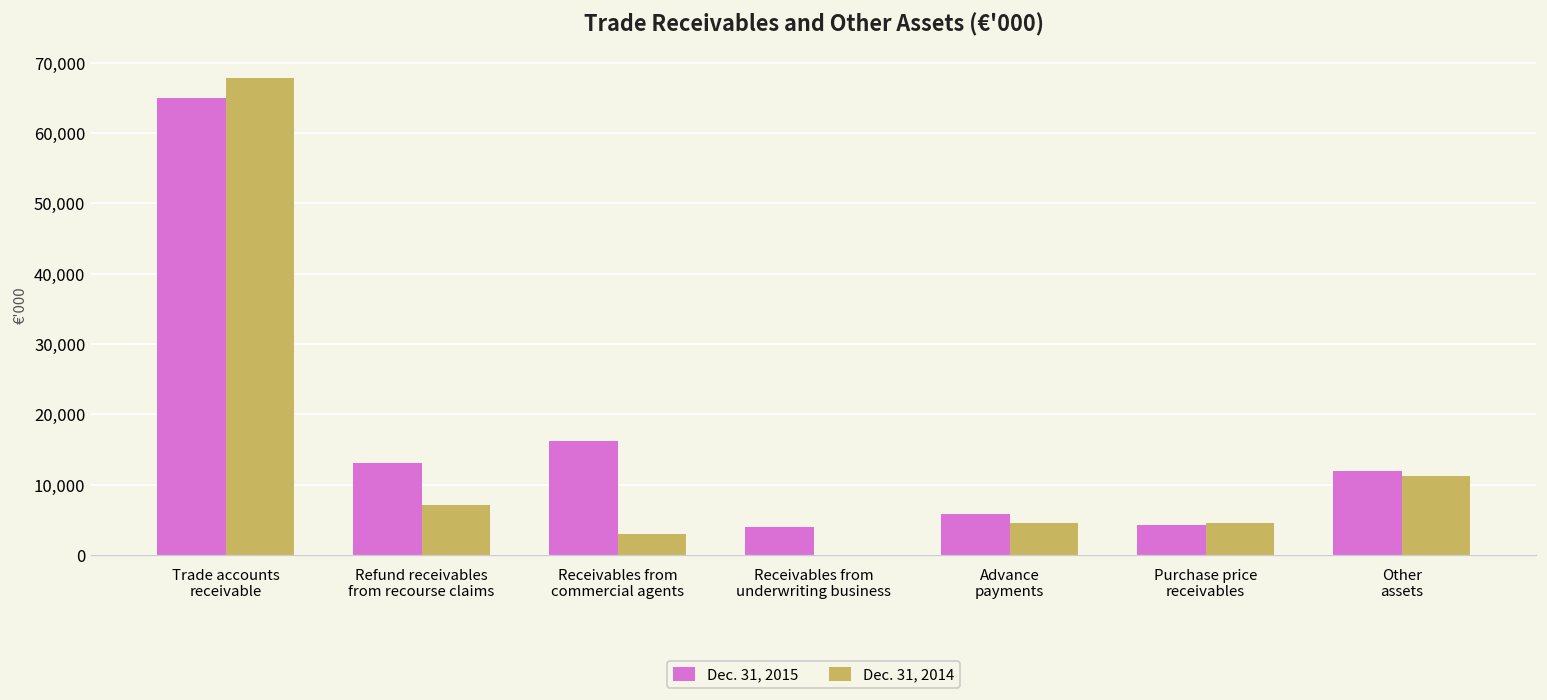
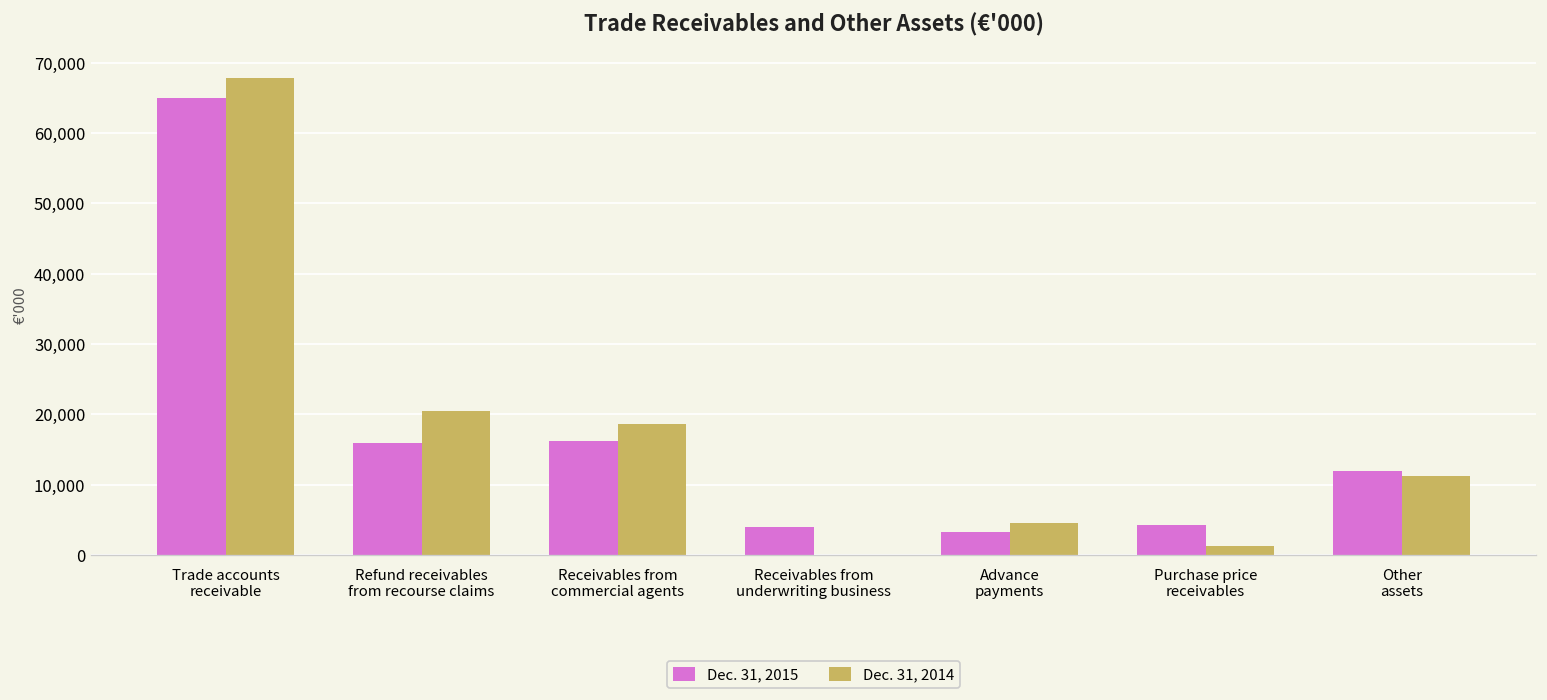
Dec. 31, 2015, Refund receivables from recourse claims: 13,000 -> 16,000
Dec. 31, 2014, Refund receivables from recourse claims: 7,000 -> 21,000
Dec. 31, 2014, Receivables from commercial agents: 3,000 -> 19,000
Dec. 31, 2015, Advance payments: 6,000 -> 3,000
Dec. 31, 2014, Purchase price receivables: 5,000 -> 1,000
